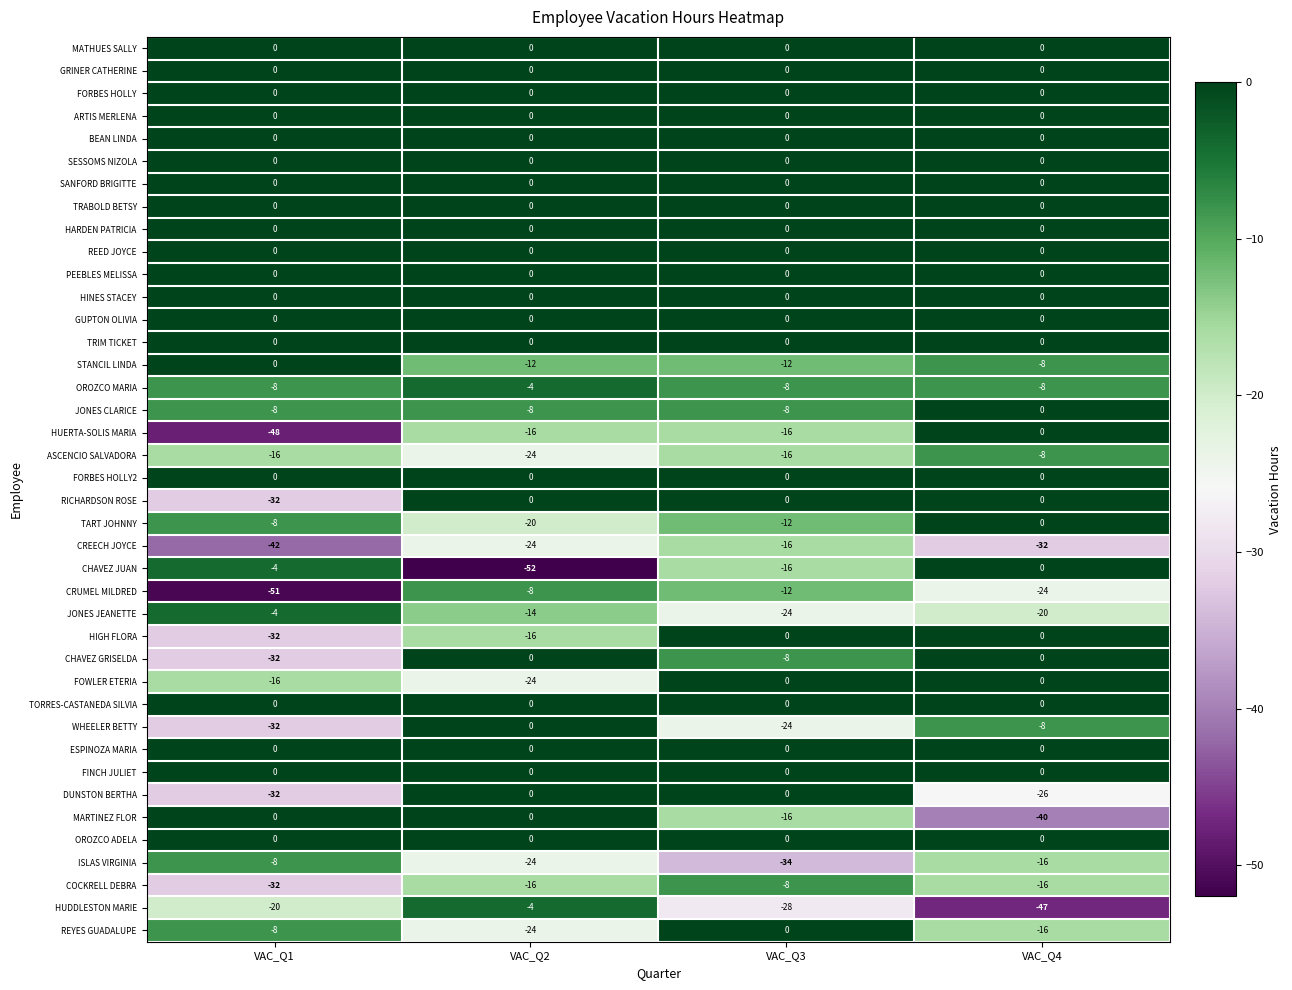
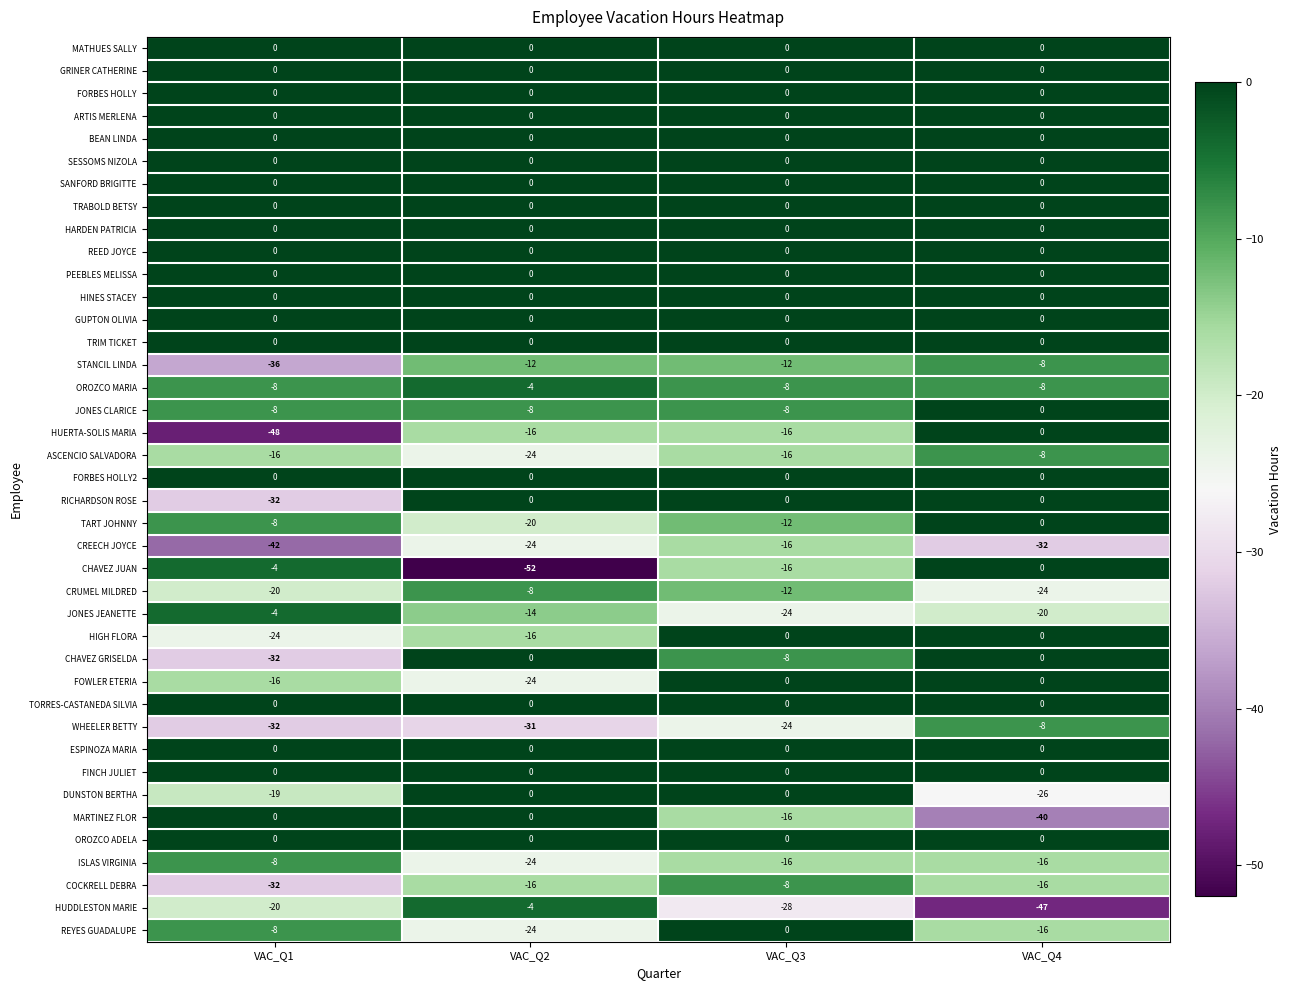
STANCIL LINDA, VAC_Q1: 0 -> -36
CRUMEL MILDRED, VAC_Q1: -51 -> -20
HIGH FLORA, VAC_Q1: -32 -> -24
WHEELER BETTY, VAC_Q2: 0 -> -31
DUNSTON BERTHA, VAC_Q1: -32 -> -19
ISLAS VIRGINIA, VAC_Q3: -34 -> -16
